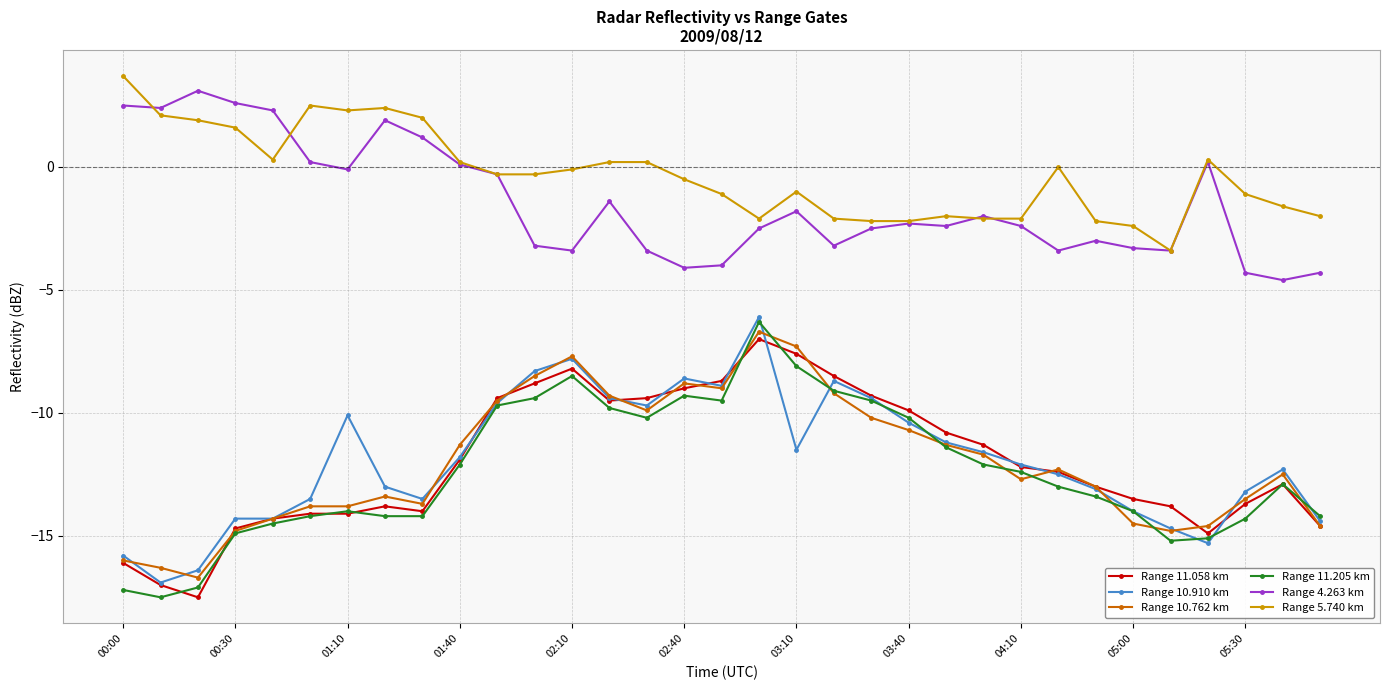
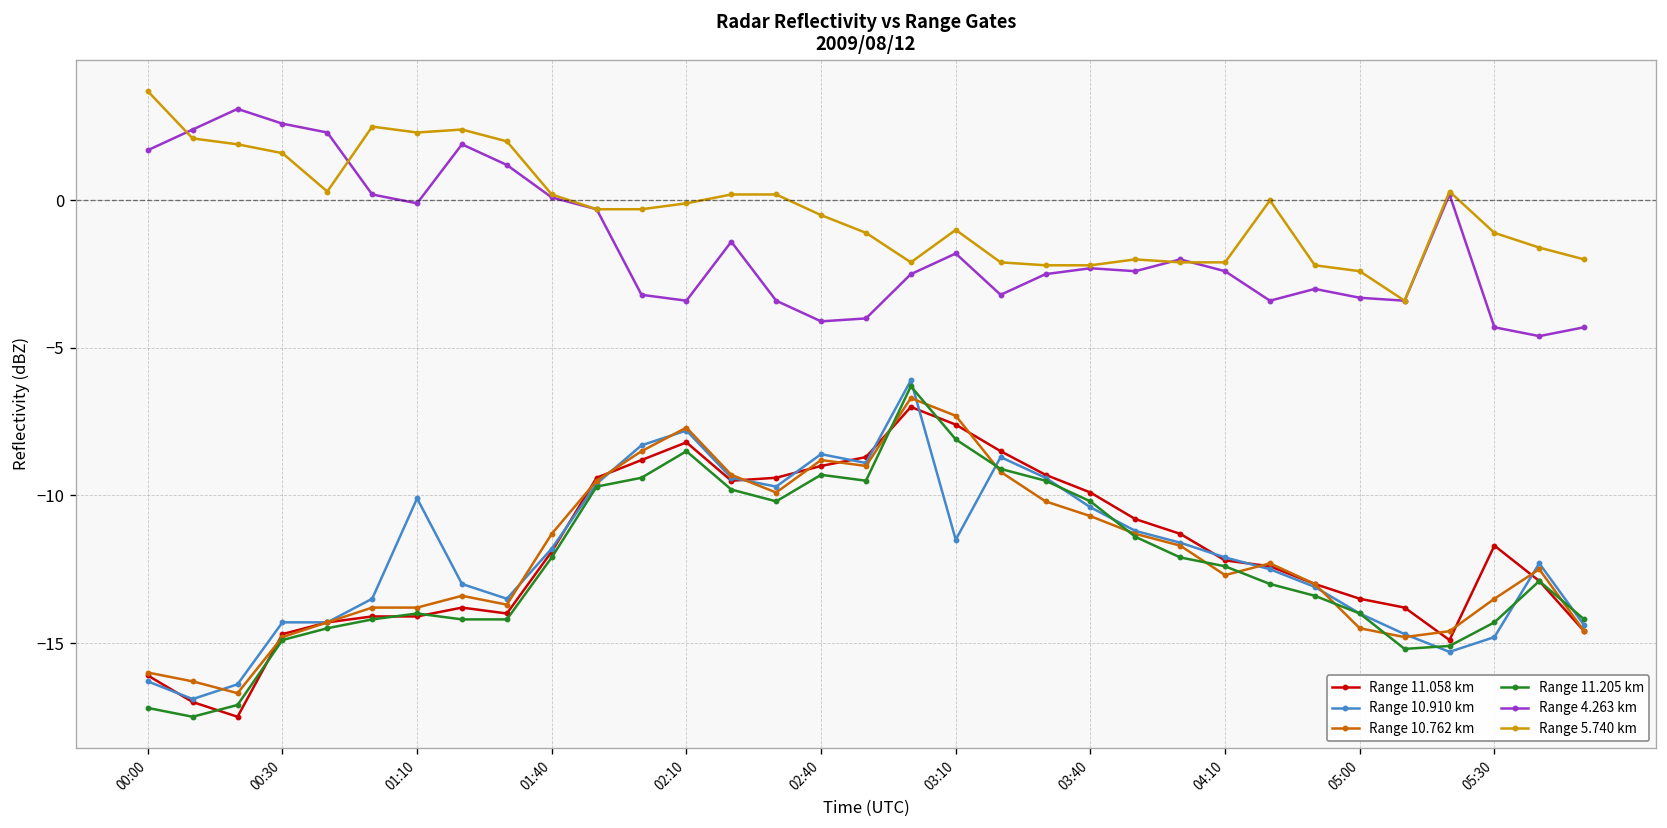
Range 10.910 km, 00:00: -15.8 -> -16.3
Range 4.263 km, 00:00: 2.5 -> 1.7
Range 11.058 km, 05:30: -13.7 -> -11.7
Range 10.910 km, 05:30: -13.2 -> -14.8
